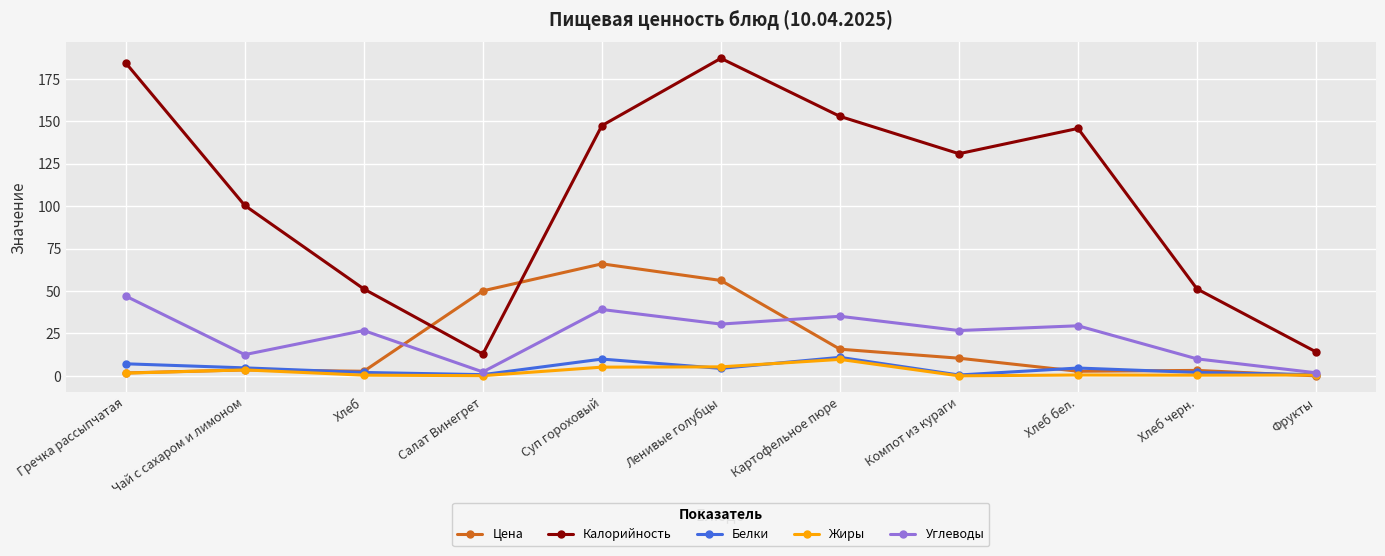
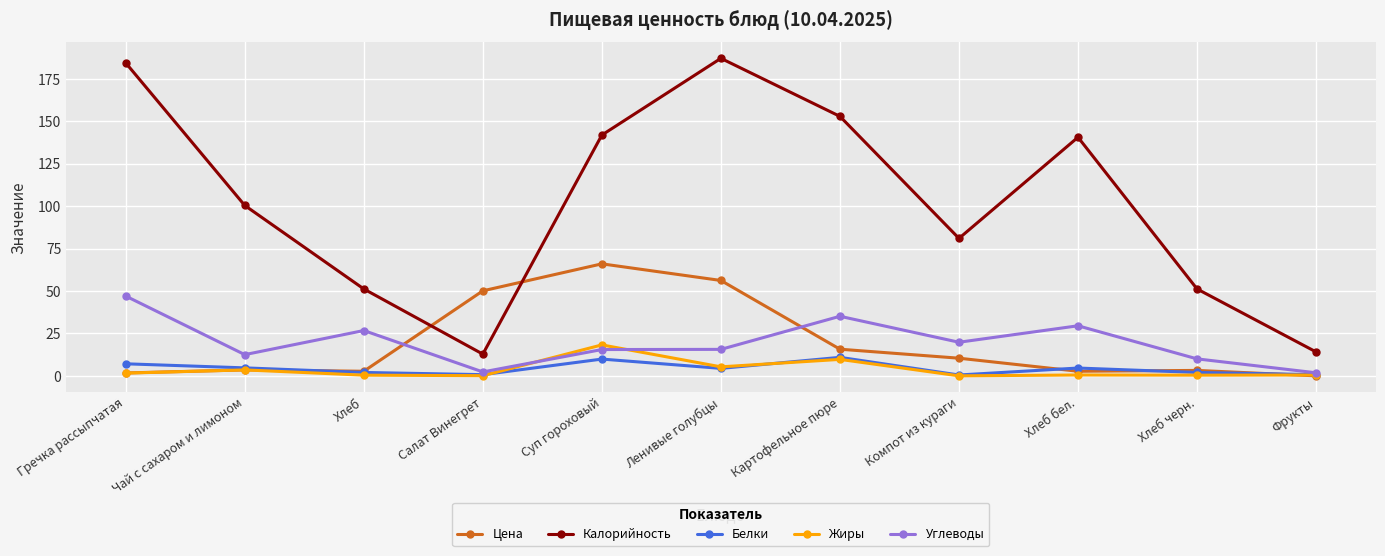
Калорийность, Суп гороховый: 147 -> 142
Жиры, Суп гороховый: 5 -> 18
Углеводы, Суп гороховый: 39 -> 16
Углеводы, Ленивые голубцы: 31 -> 16
Калорийность, Компот из кураги: 131 -> 81
Углеводы, Компот из кураги: 27 -> 20
Калорийность, Хлеб бел.: 146 -> 141
